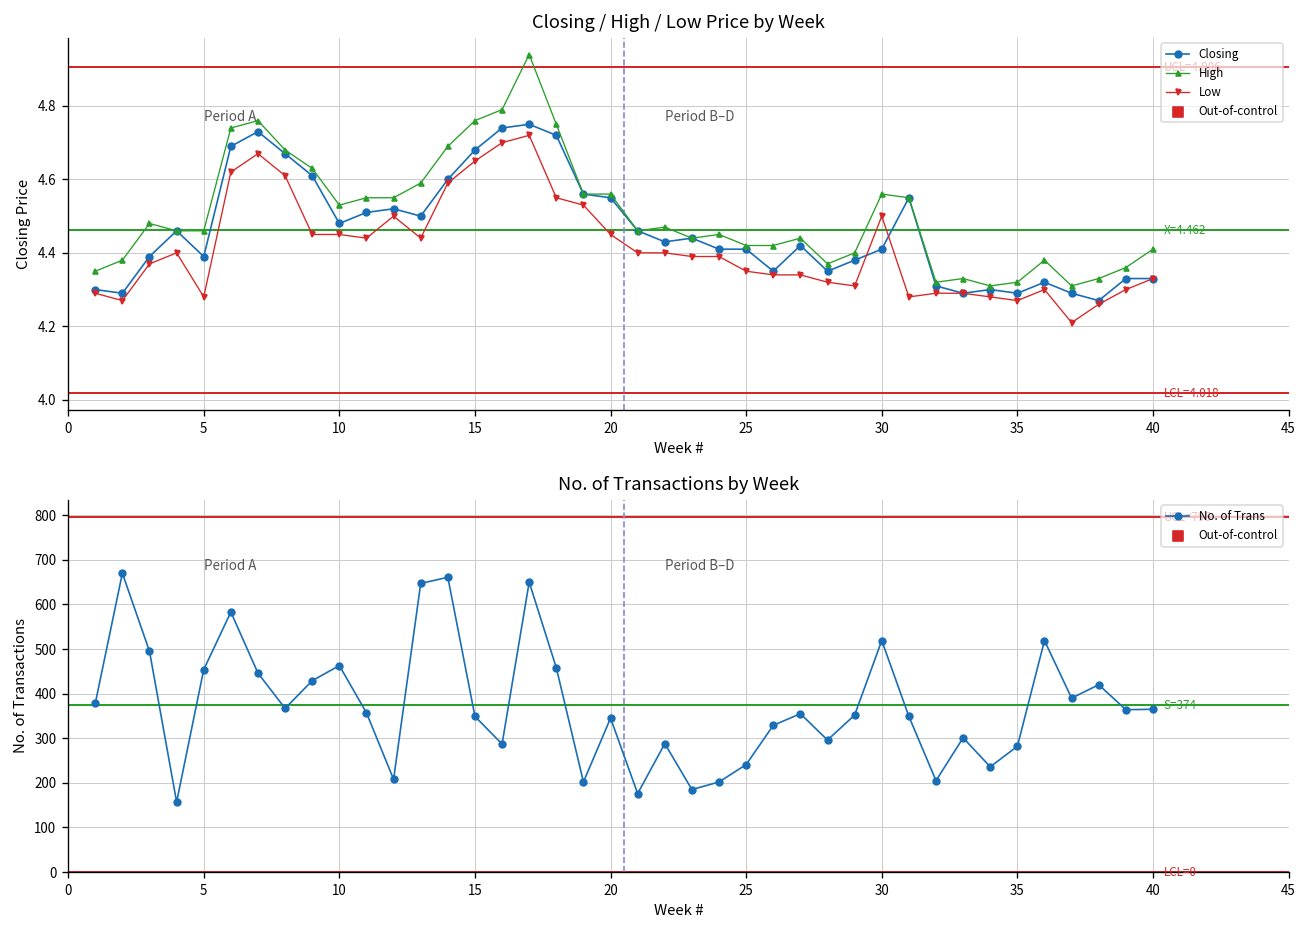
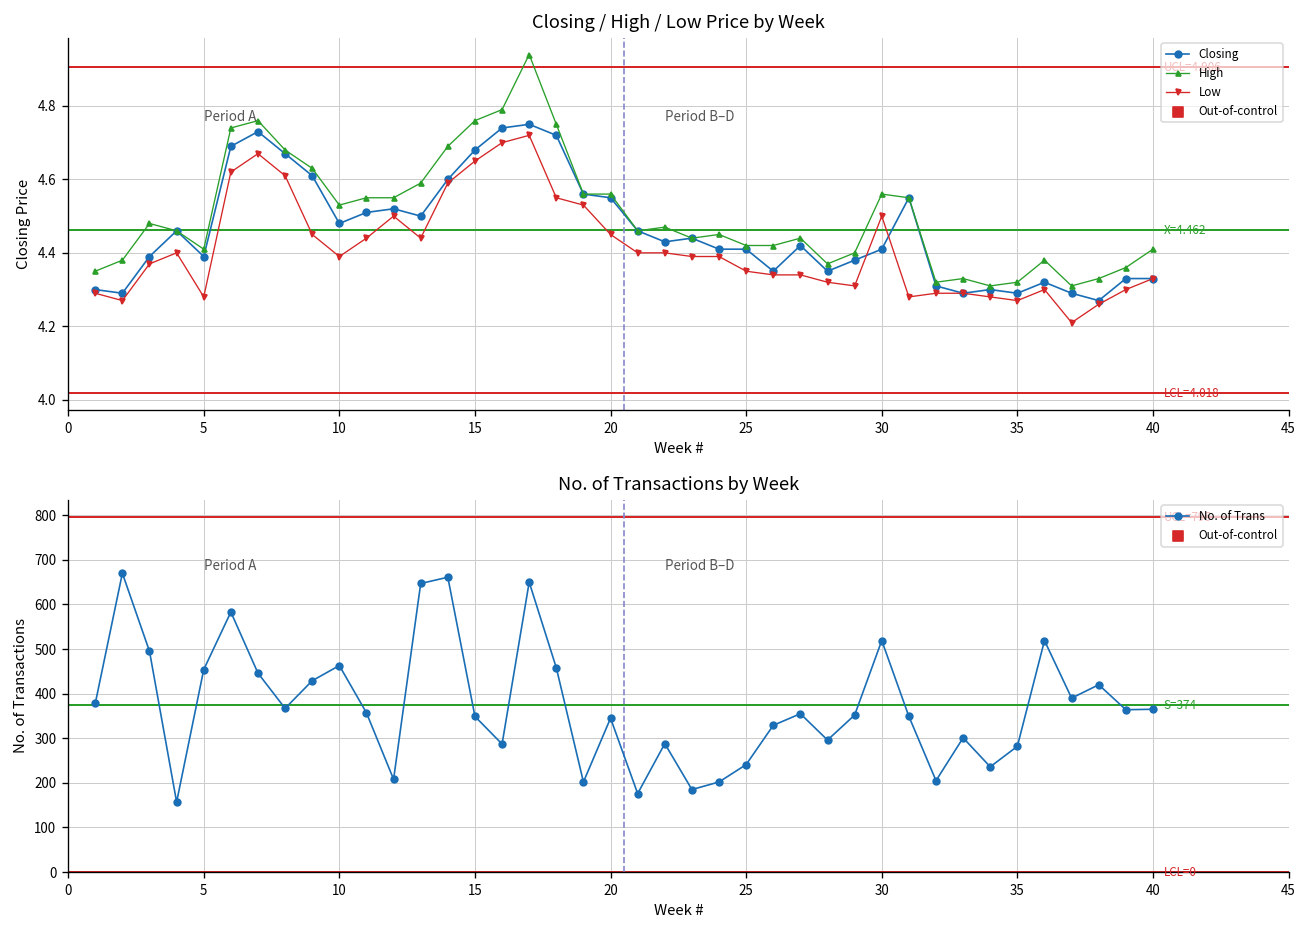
Closing / High / Low Price by Week, High, 5: 4.46 -> 4.41
Closing / High / Low Price by Week, Low, 10: 4.45 -> 4.39
